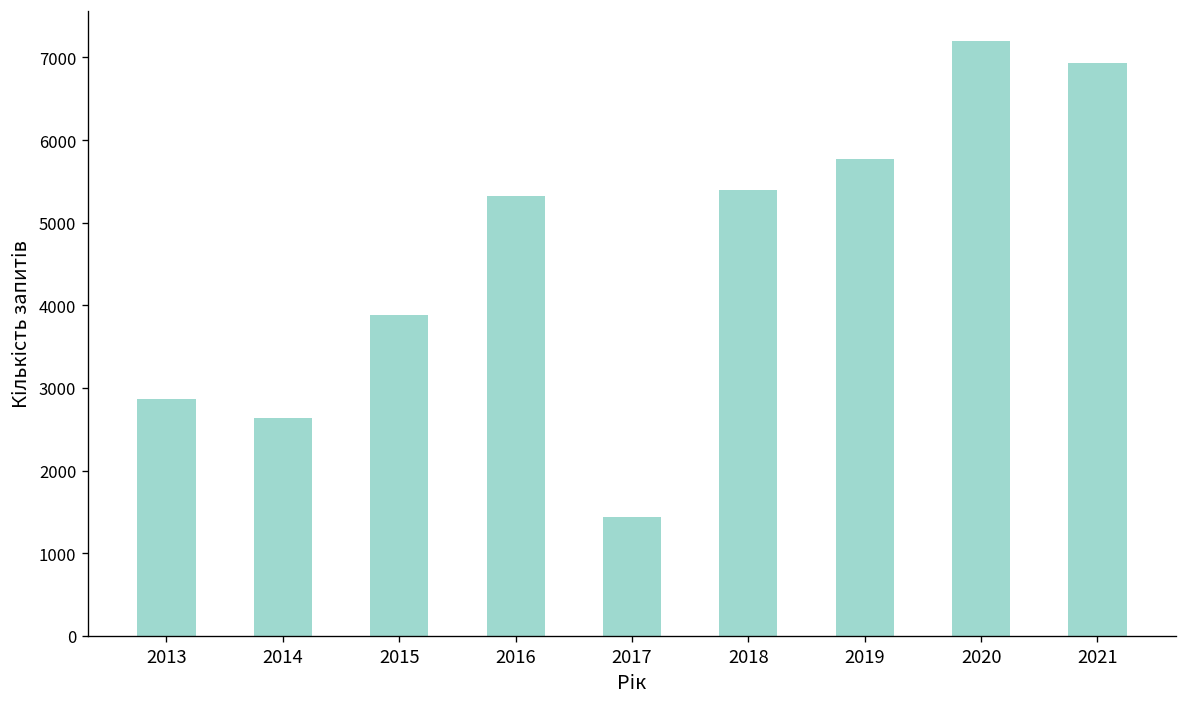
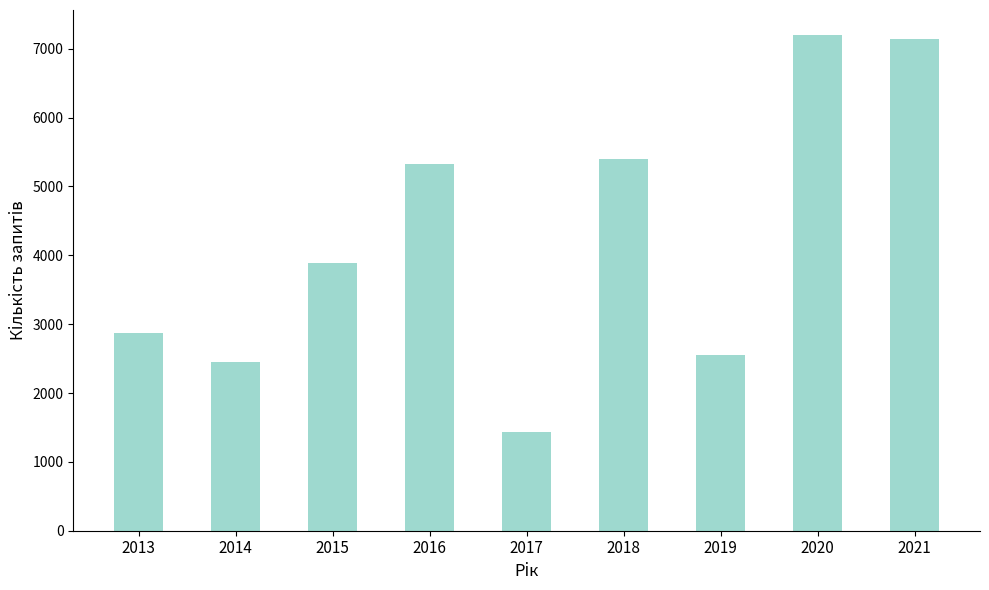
2014: 2600 -> 2500
2019: 5800 -> 2500
2021: 6900 -> 7100
